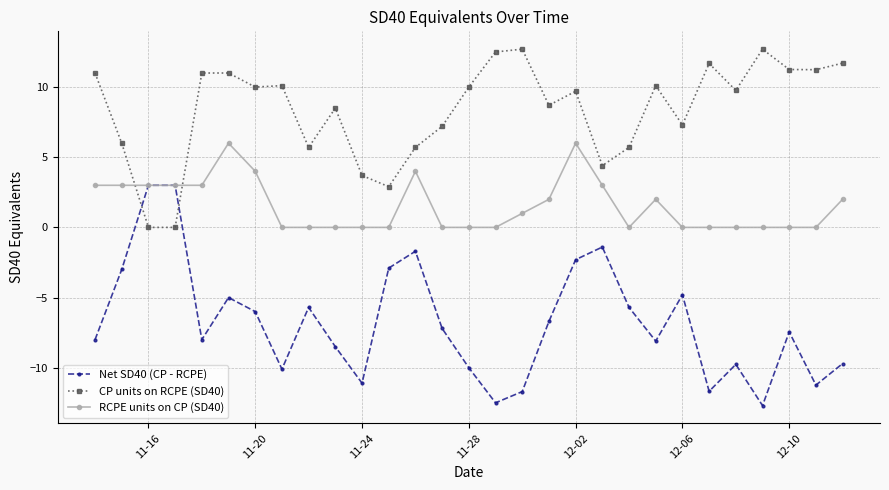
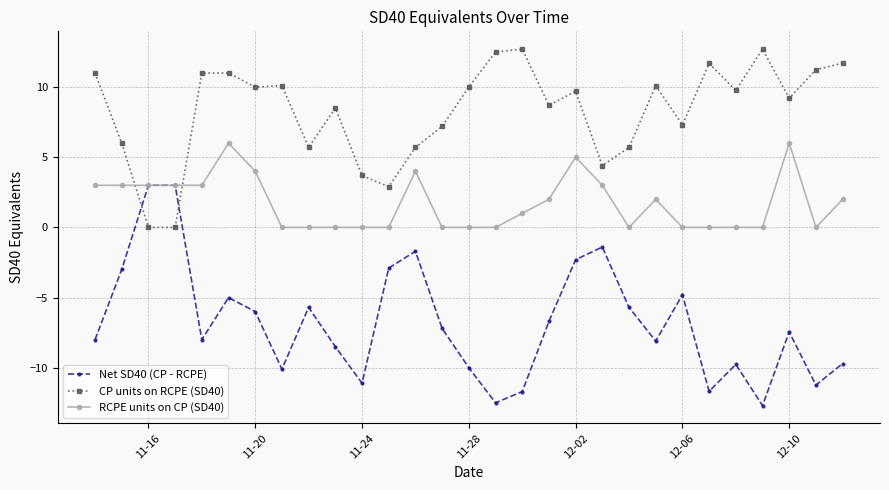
RCPE units on CP (SD40), 12-02: 6 -> 5
CP units on RCPE (SD40), 12-10: 11.3 -> 9.2
RCPE units on CP (SD40), 12-10: 0 -> 6
